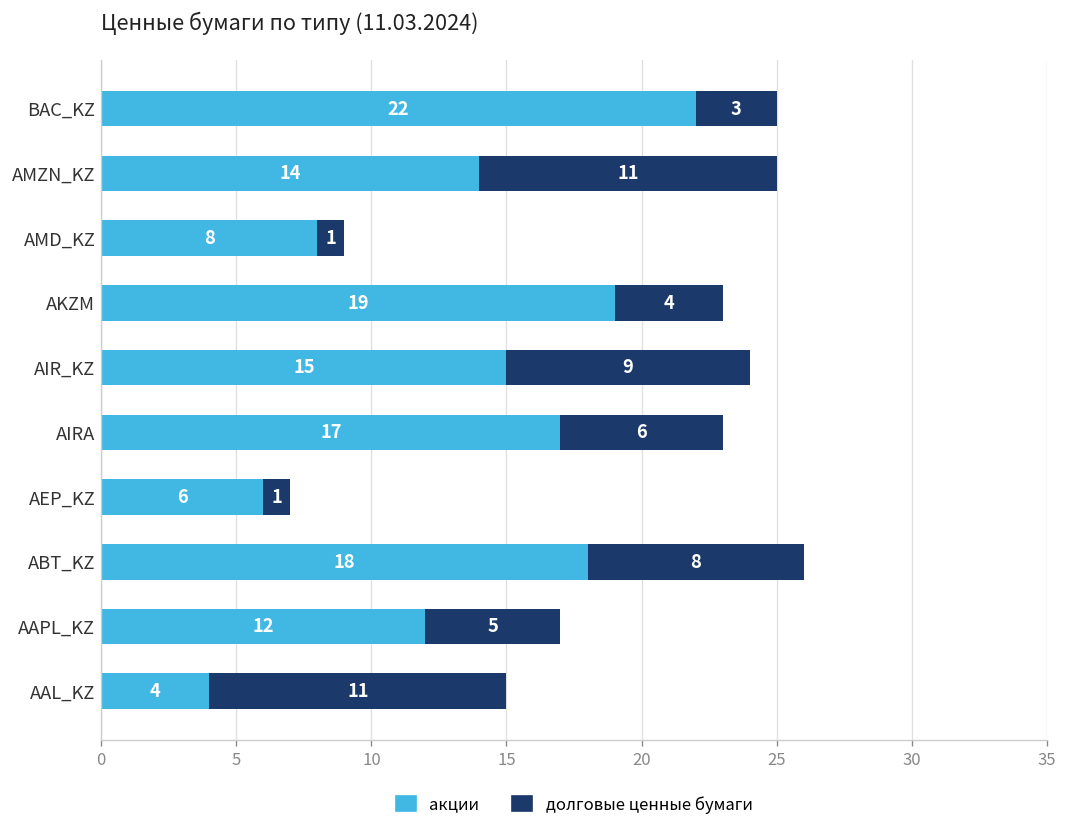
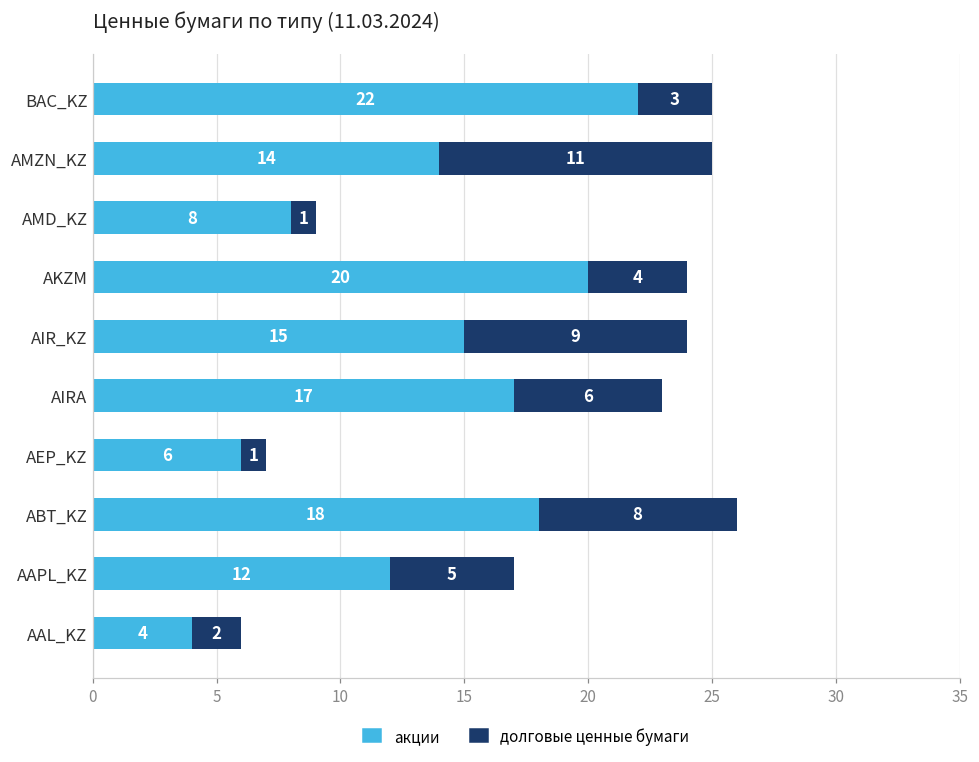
акции, AKZM: 19 -> 20
долговые ценные бумаги, AAL_KZ: 11 -> 2
